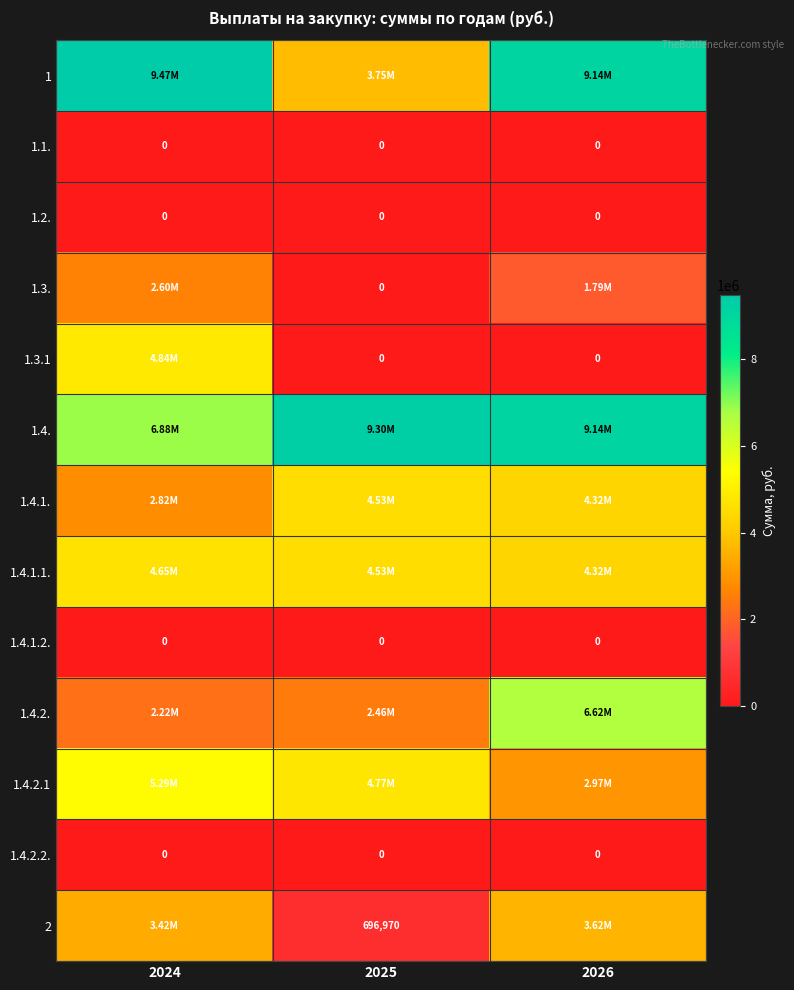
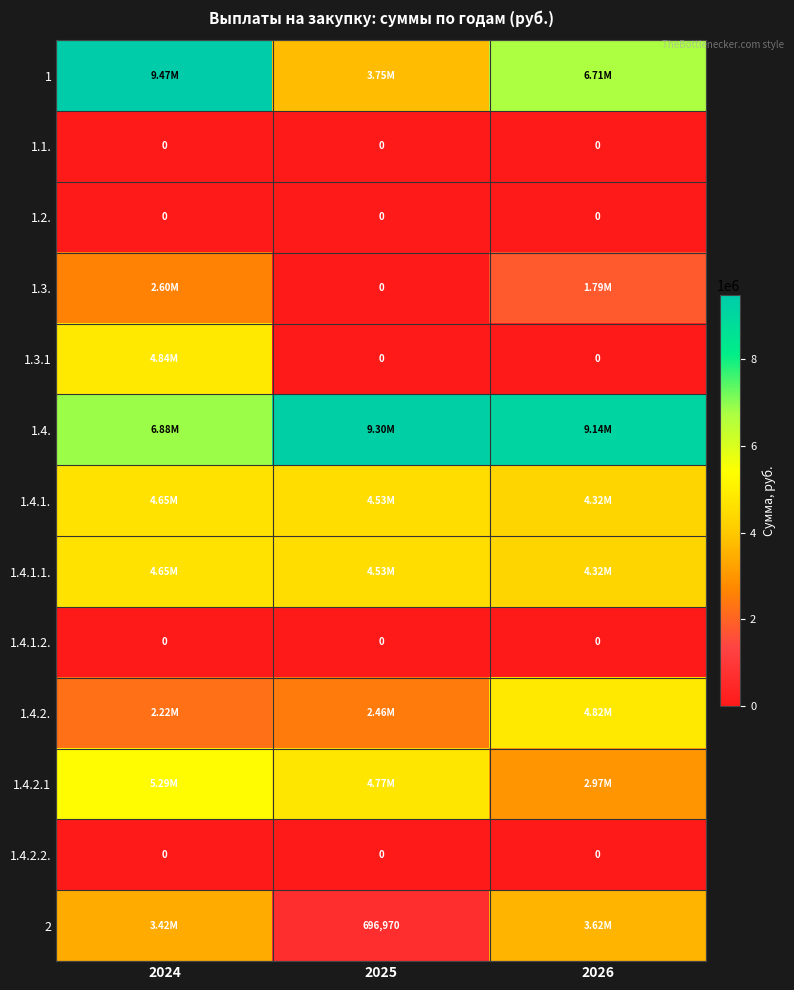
1, 2026: 9.14M -> 6.71M
1.4.1., 2024: 2.82M -> 4.65M
1.4.2., 2026: 6.62M -> 4.82M
